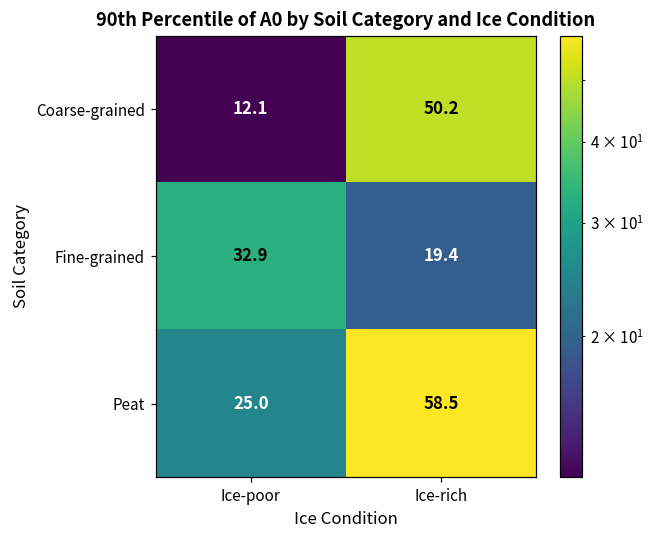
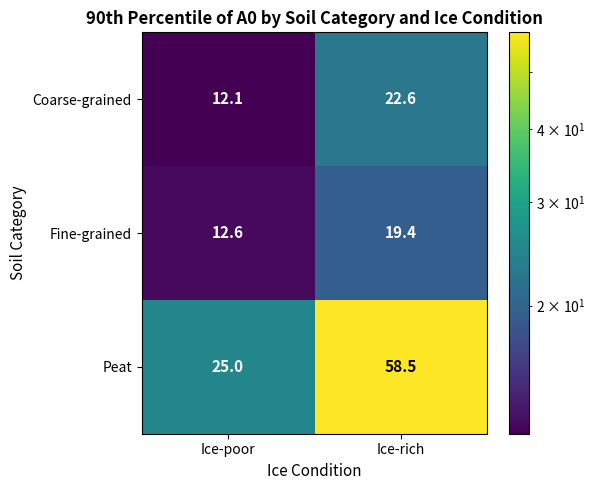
Coarse-grained, Ice-rich: 50.2 -> 22.6
Fine-grained, Ice-poor: 32.9 -> 12.6
